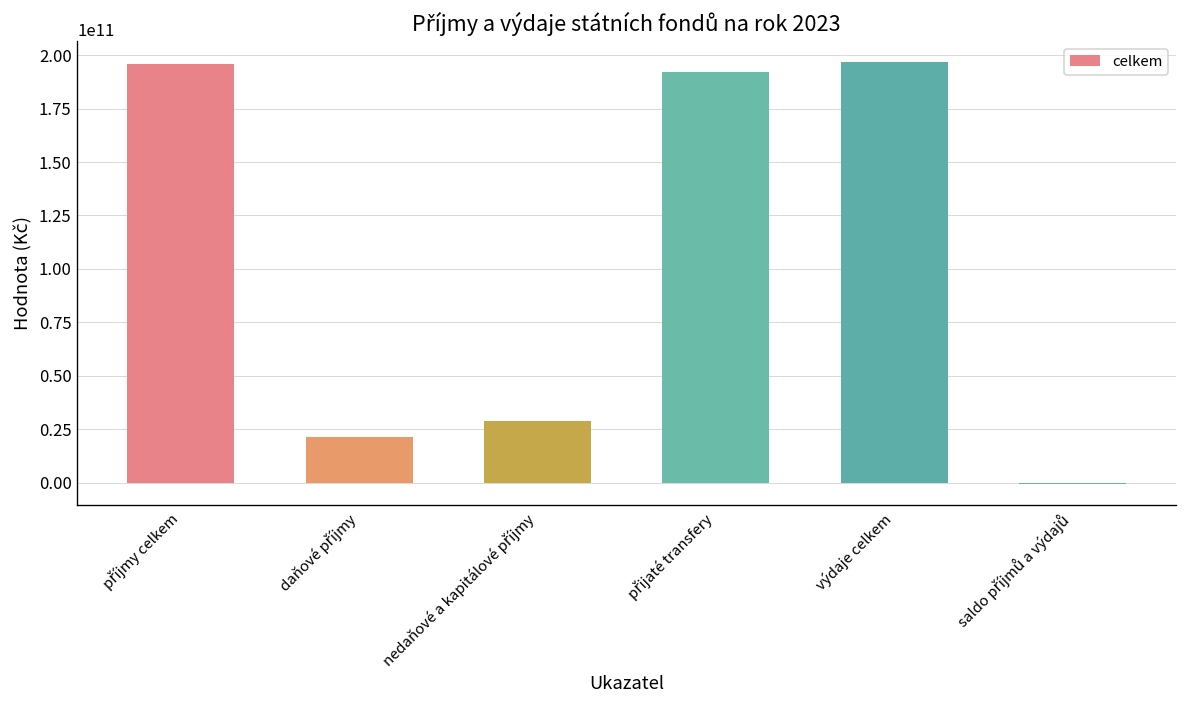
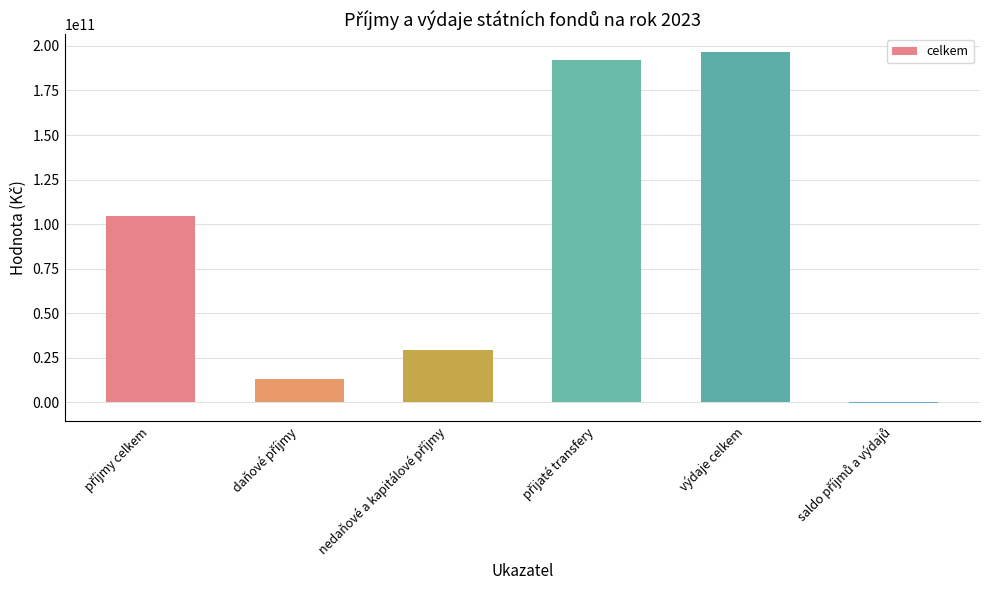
příjmy celkem: 196000000000 -> 104000000000
daňové příjmy: 21000000000 -> 13000000000
